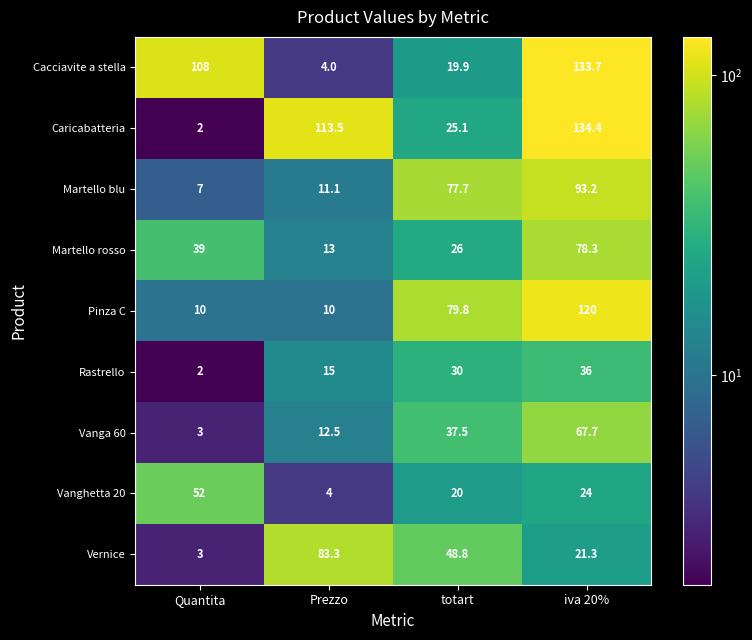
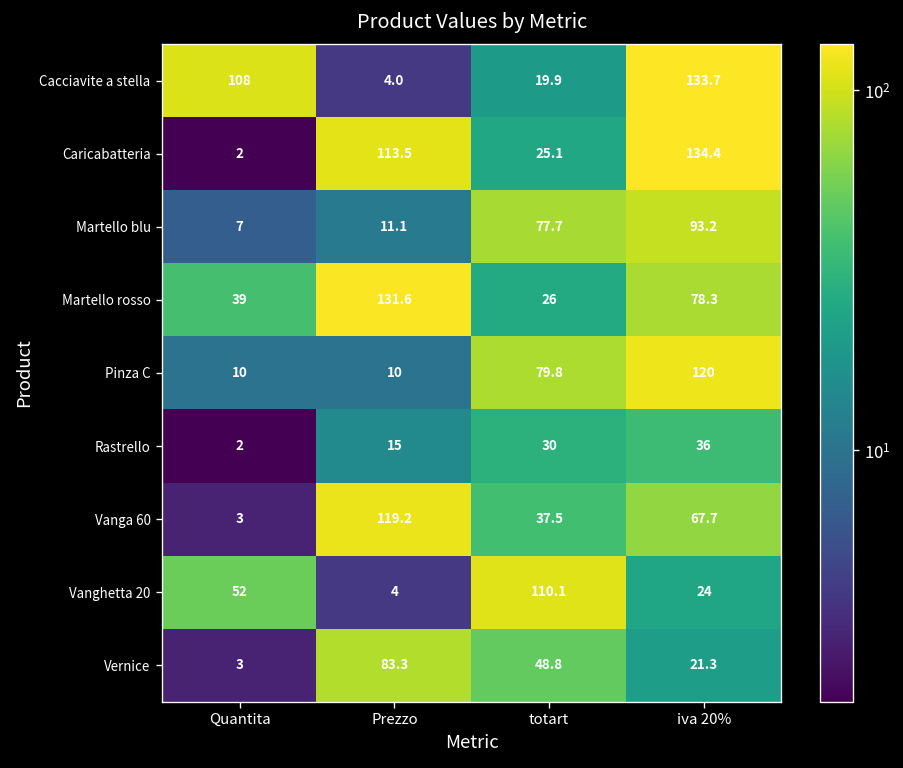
Martello rosso, Prezzo: 13 -> 131.6
Vanga 60, Prezzo: 12.5 -> 119.2
Vanghetta 20, totart: 20 -> 110.1
